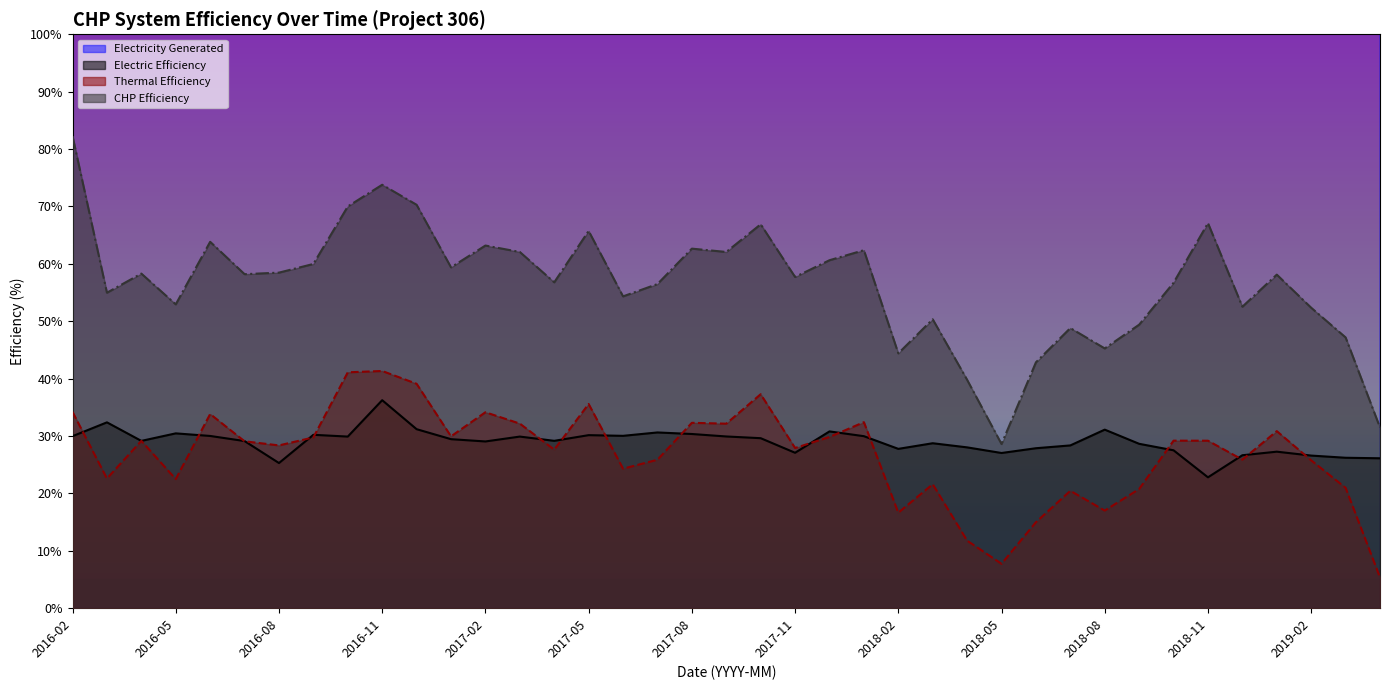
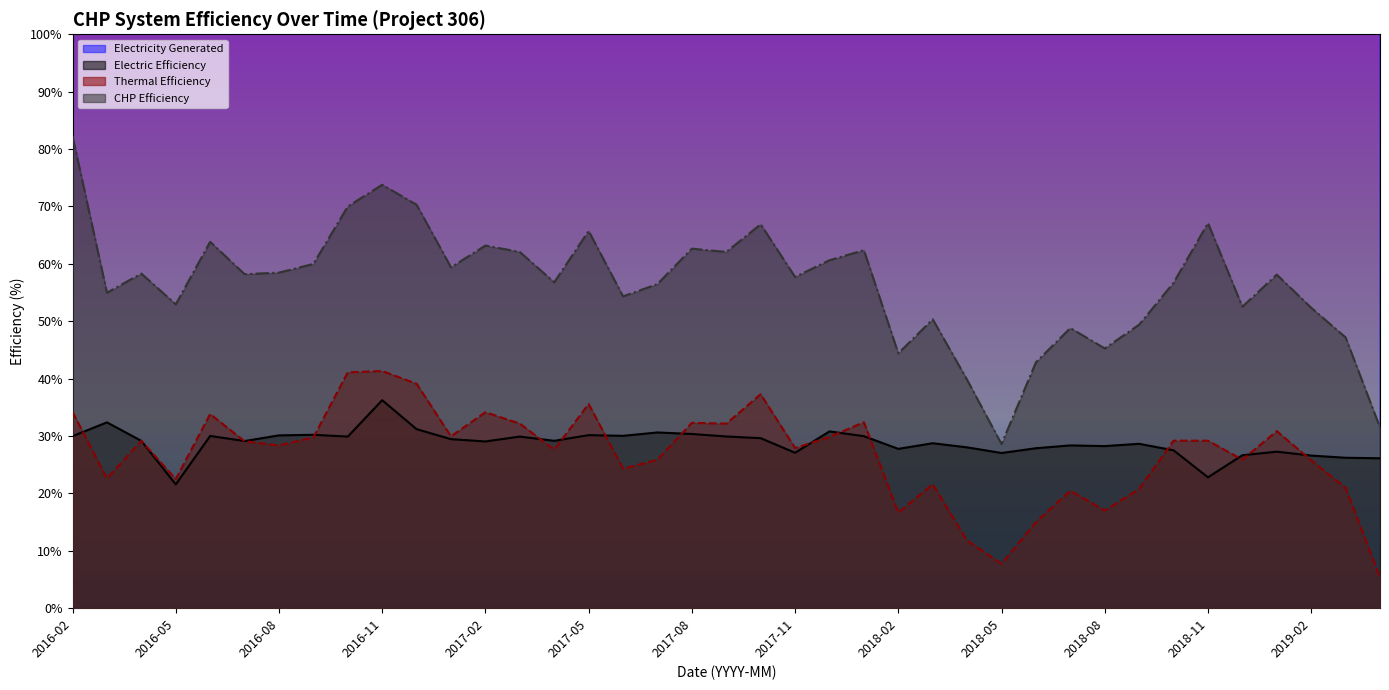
Electric Efficiency, 2016-05: 30% -> 22%
Electric Efficiency, 2016-08: 25% -> 30%
Electric Efficiency, 2018-08: 31% -> 28%
